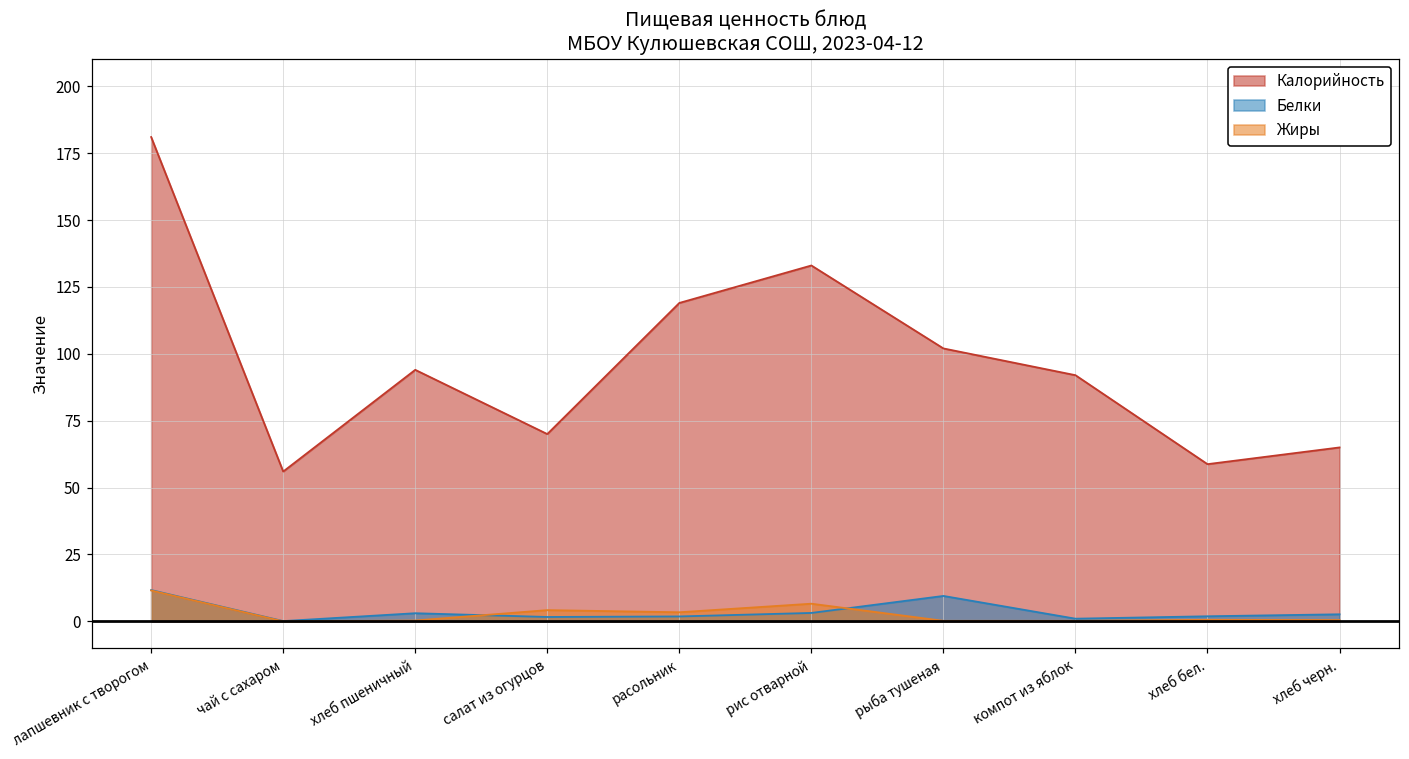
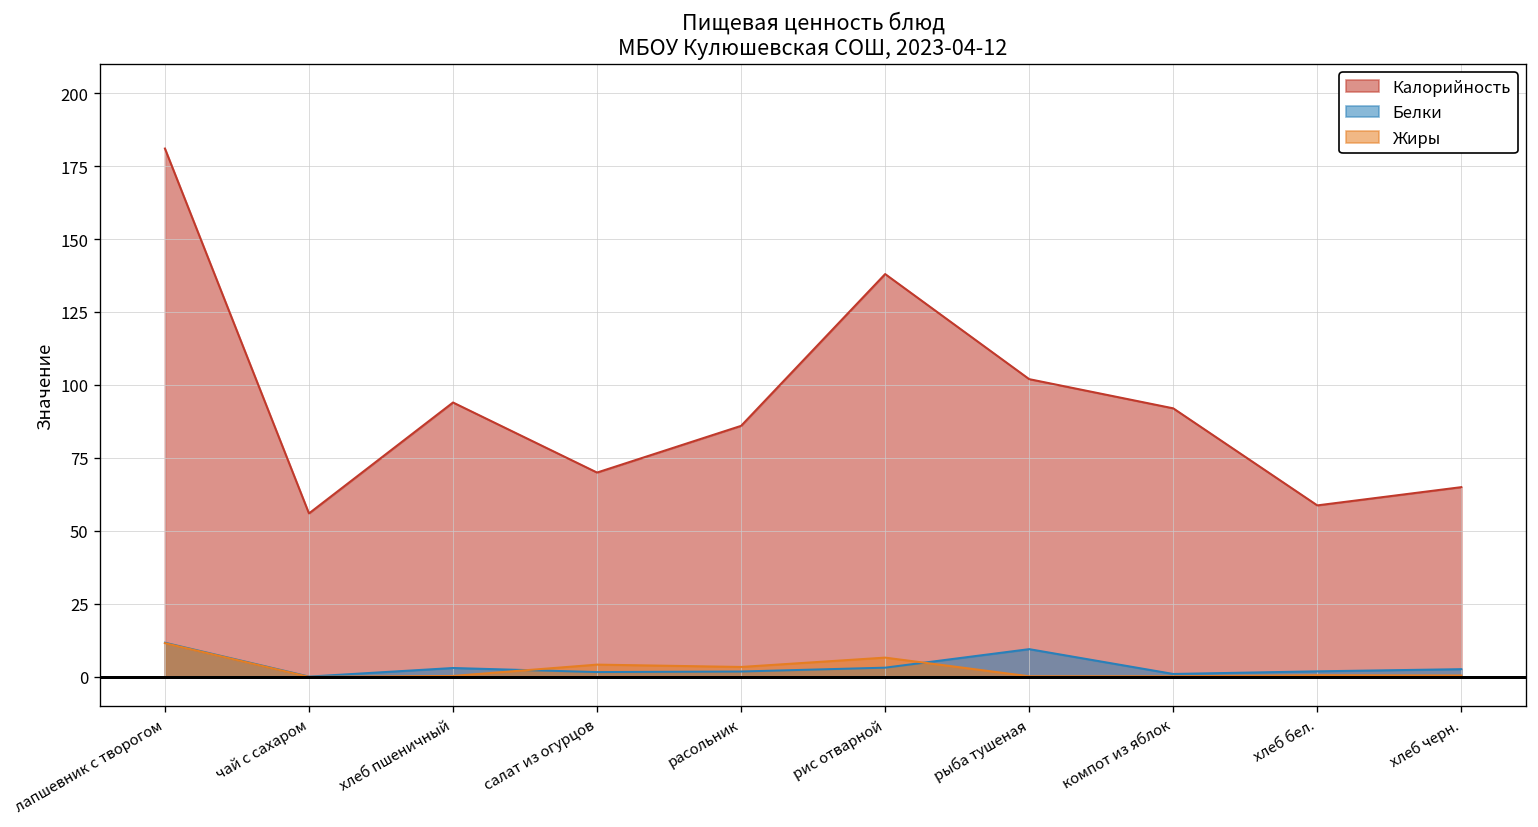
Калорийность, расольник: 119 -> 86
Калорийность, рис отварной: 133 -> 138
